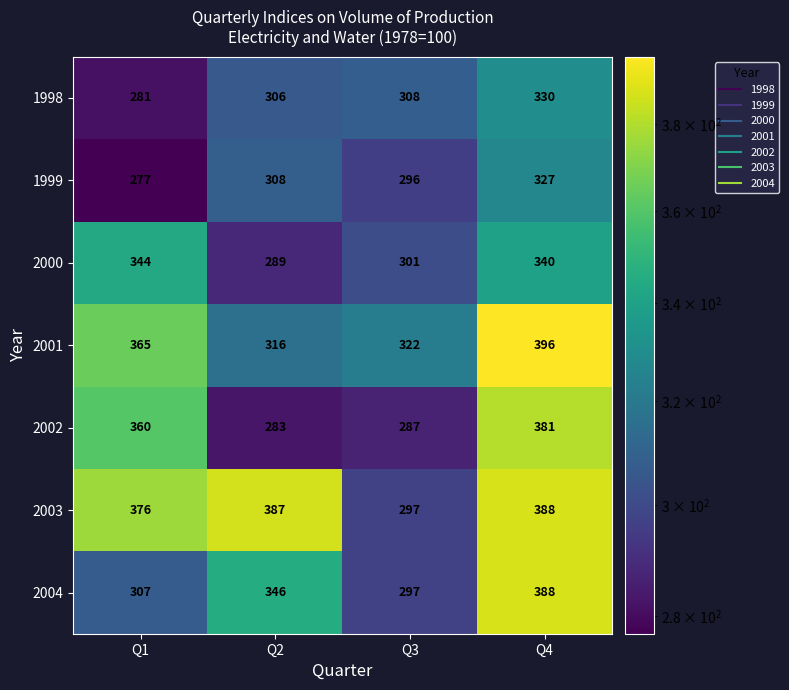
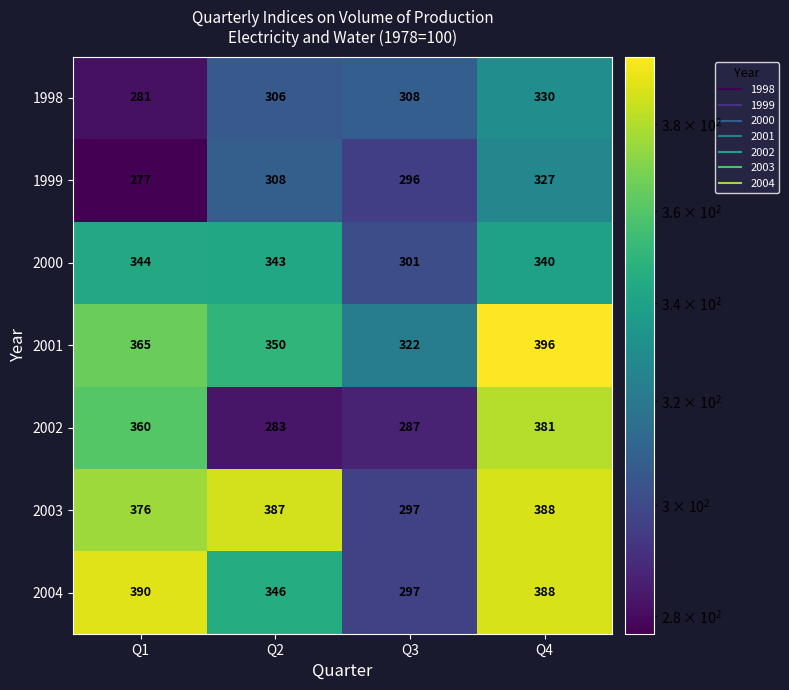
2000, Q2: 289 -> 343
2001, Q2: 316 -> 350
2004, Q1: 307 -> 390
